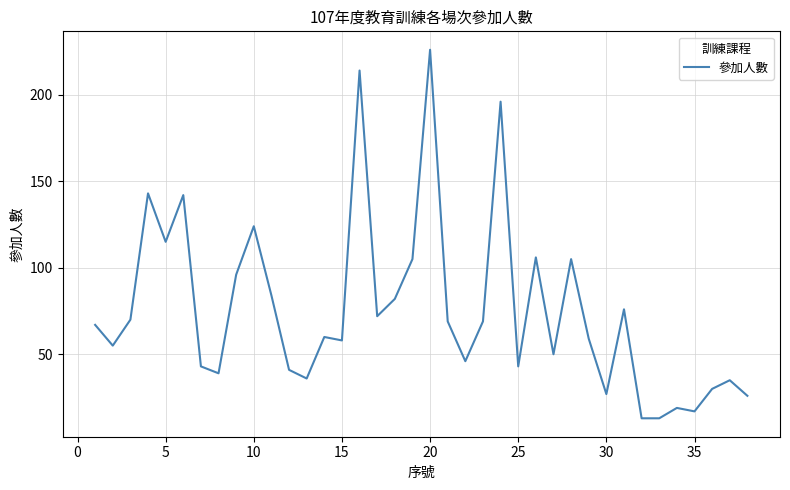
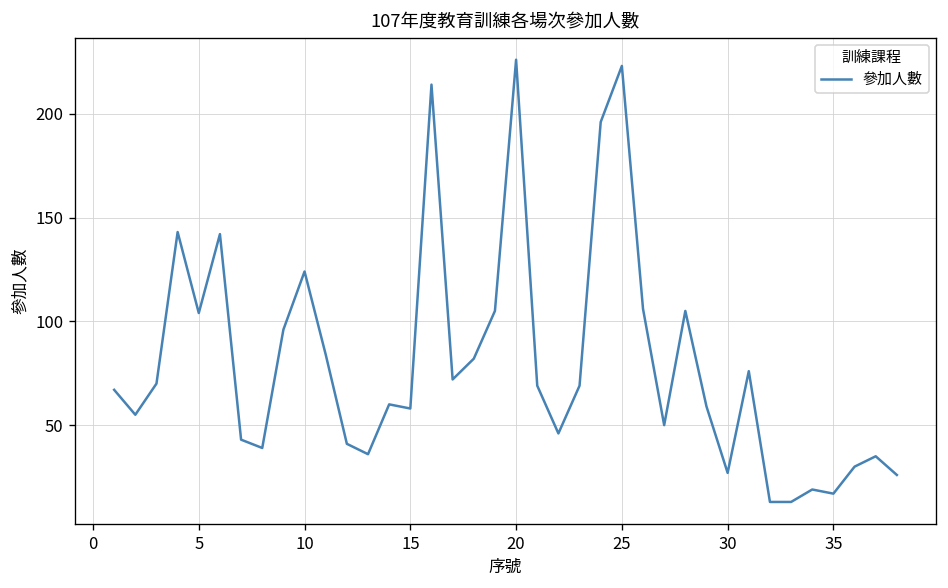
5: 115 -> 104
25: 43 -> 223
